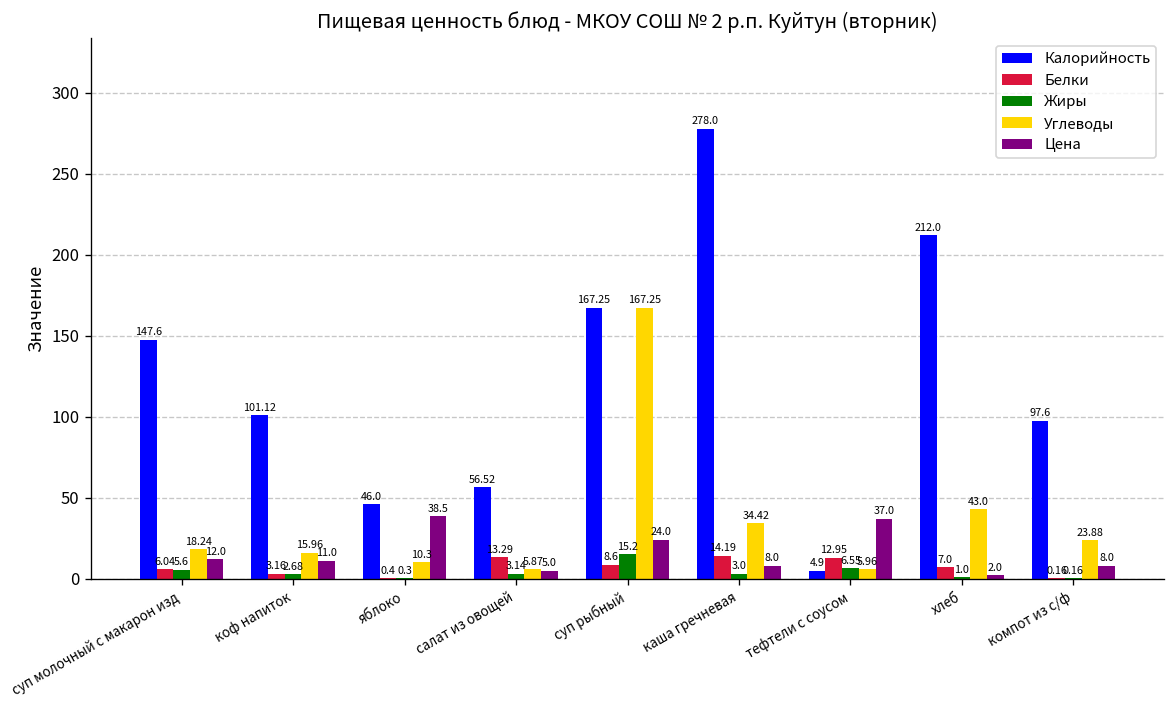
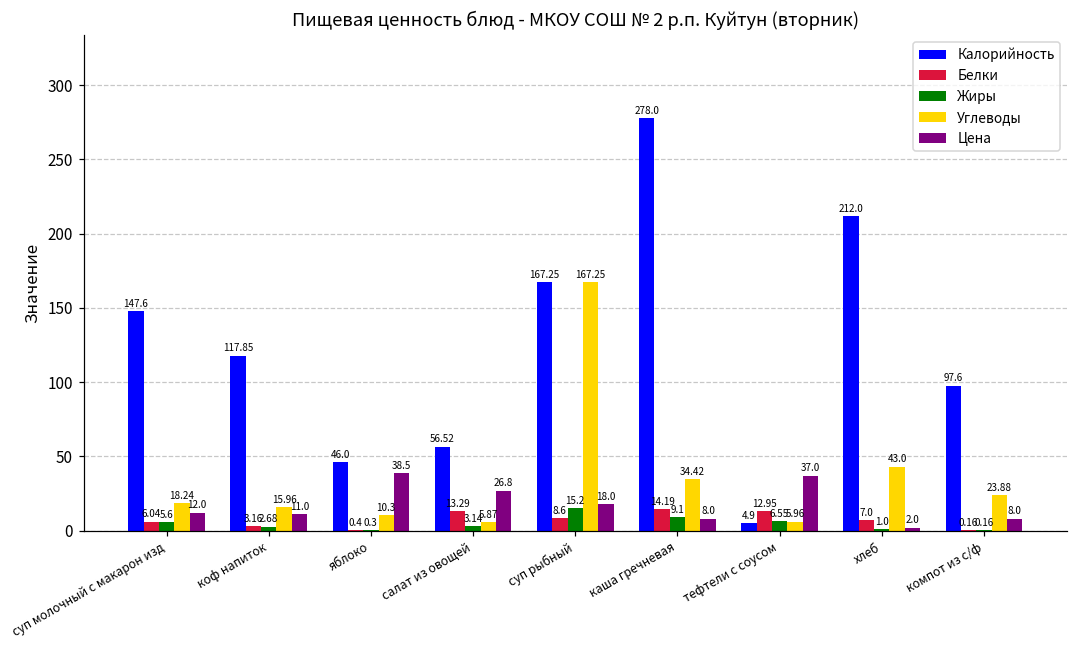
Калорийность, коф напиток: 101.12 -> 117.85
Цена, салат из овощей: 5.0 -> 26.8
Цена, суп рыбный: 24.0 -> 18.0
Жиры, каша гречневая: 3.0 -> 9.1
